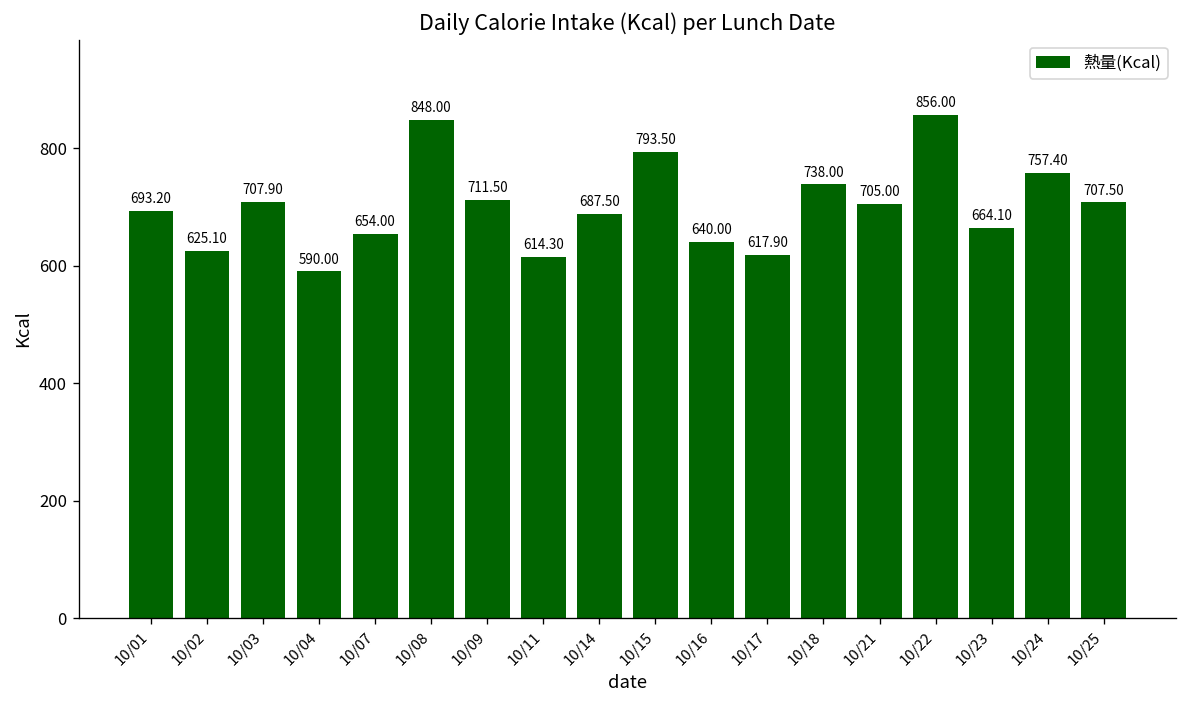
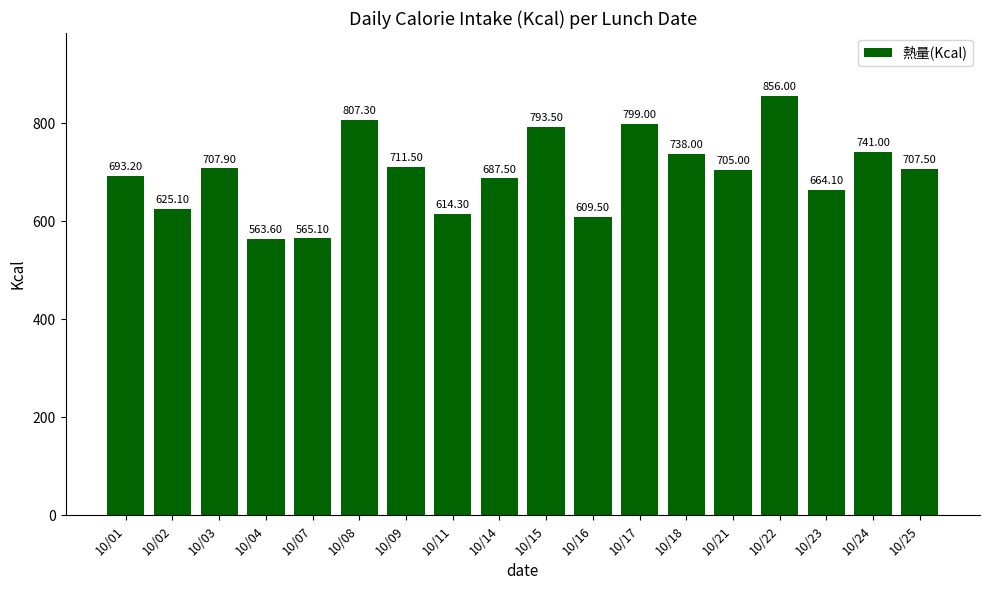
10/04: 590.00 -> 563.60
10/07: 654.00 -> 565.10
10/08: 848.00 -> 807.30
10/16: 640.00 -> 609.50
10/17: 617.90 -> 799.00
10/24: 757.40 -> 741.00
